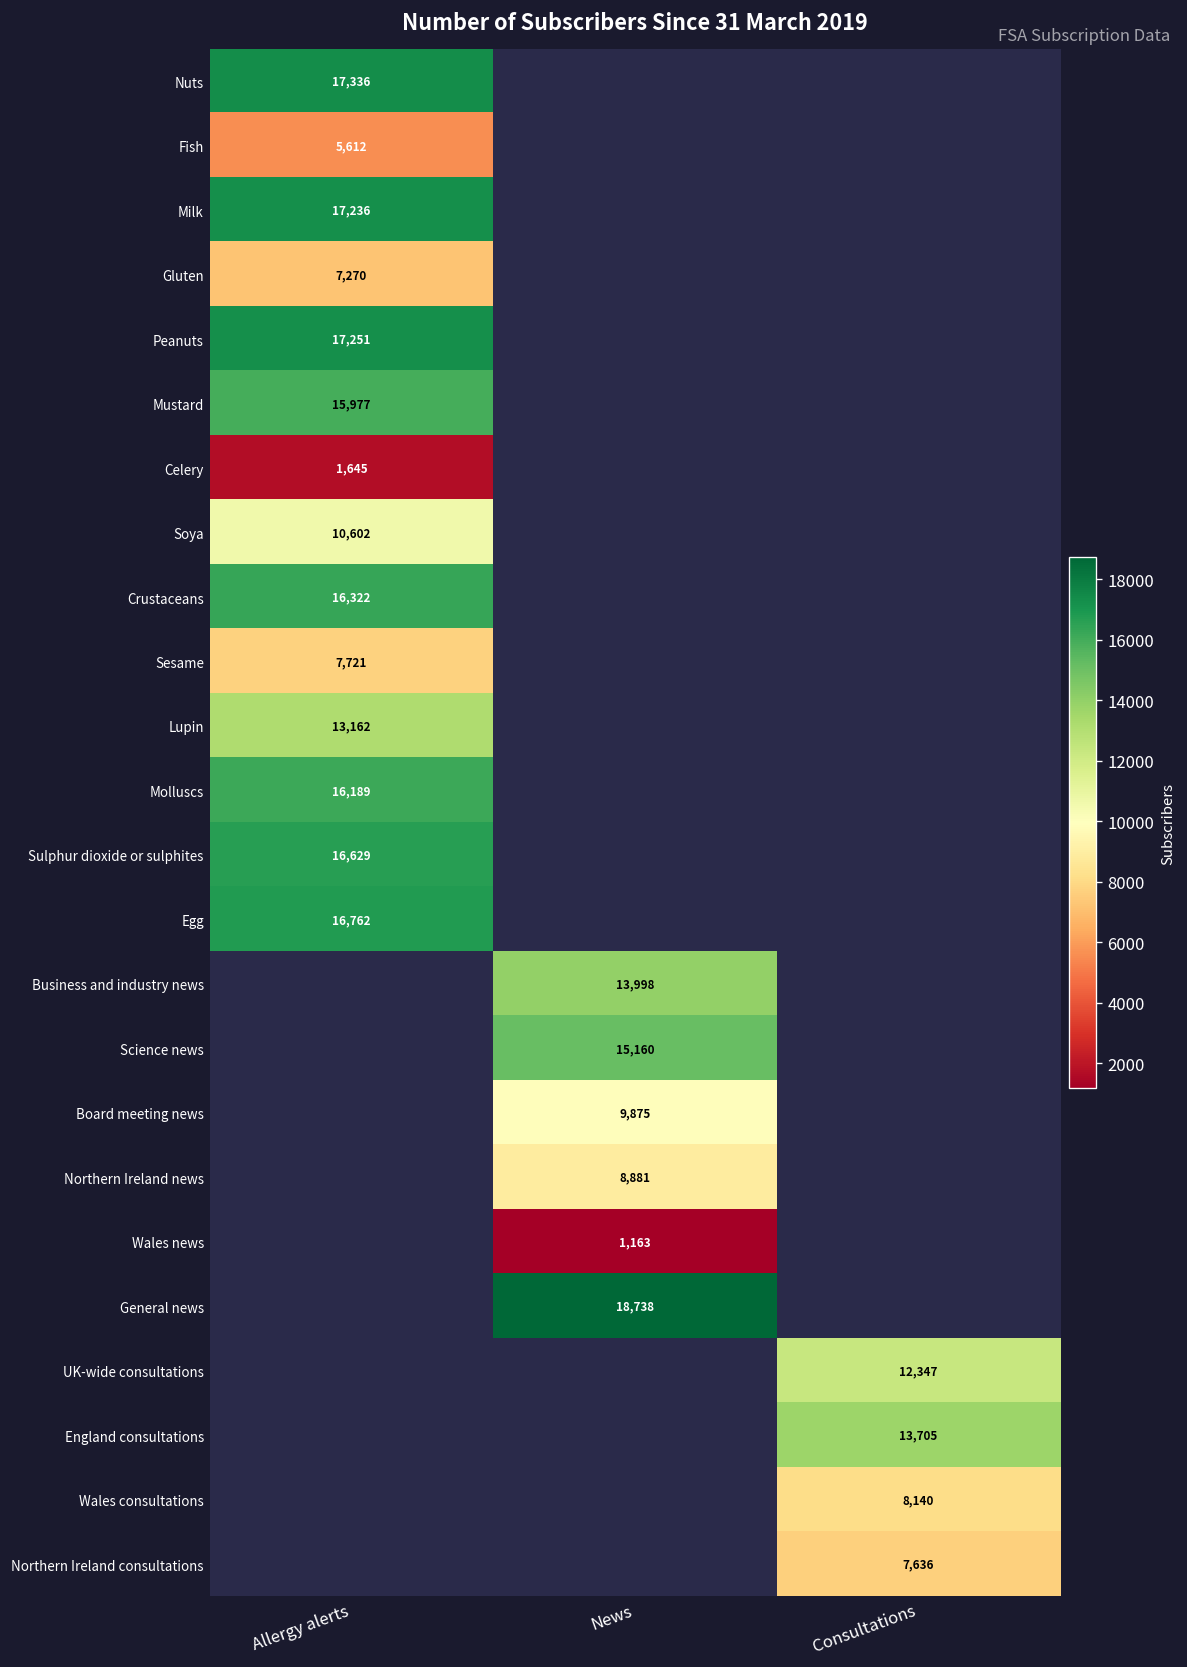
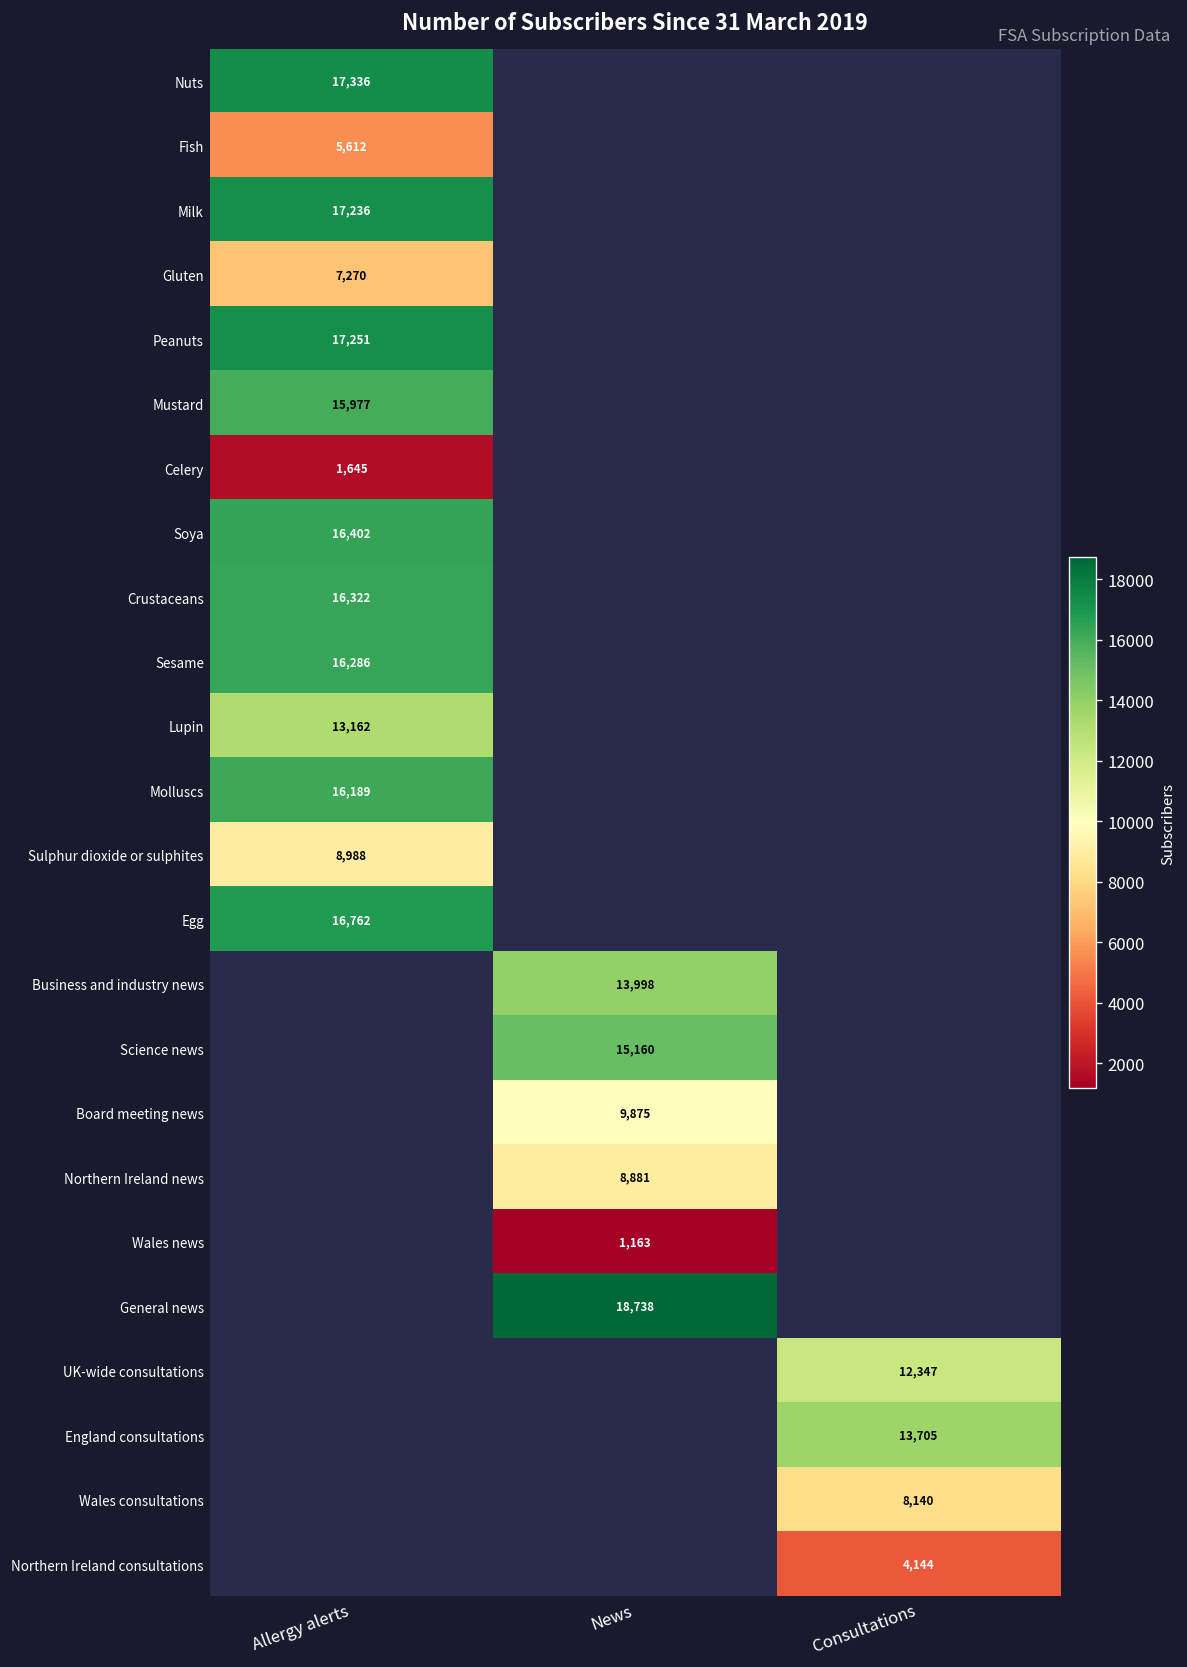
Soya, Allergy alerts: 10,602 -> 16,402
Sesame, Allergy alerts: 7,721 -> 16,286
Sulphur dioxide or sulphites, Allergy alerts: 16,629 -> 8,988
Northern Ireland consultations, Consultations: 7,636 -> 4,144
